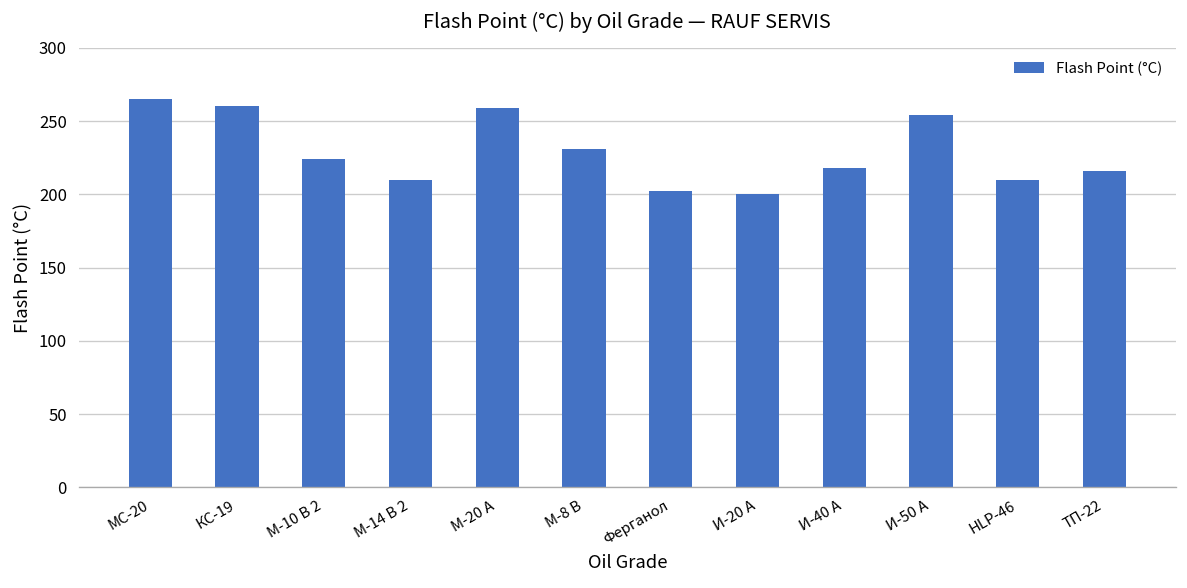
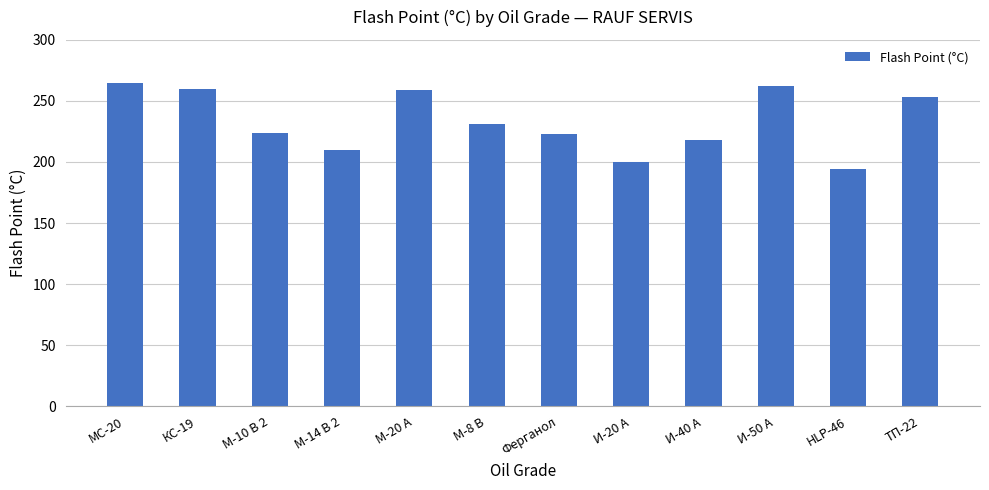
Ферганол: 202 -> 223
И-50 А: 254 -> 262
HLP-46: 210 -> 194
ТП-22: 216 -> 253
